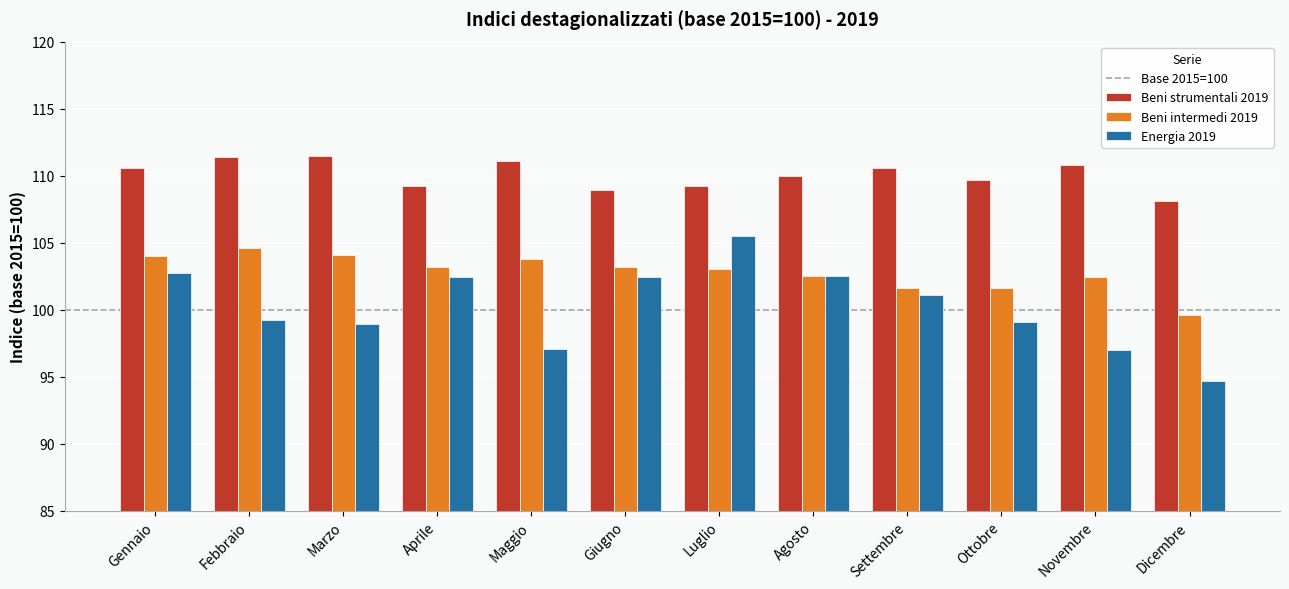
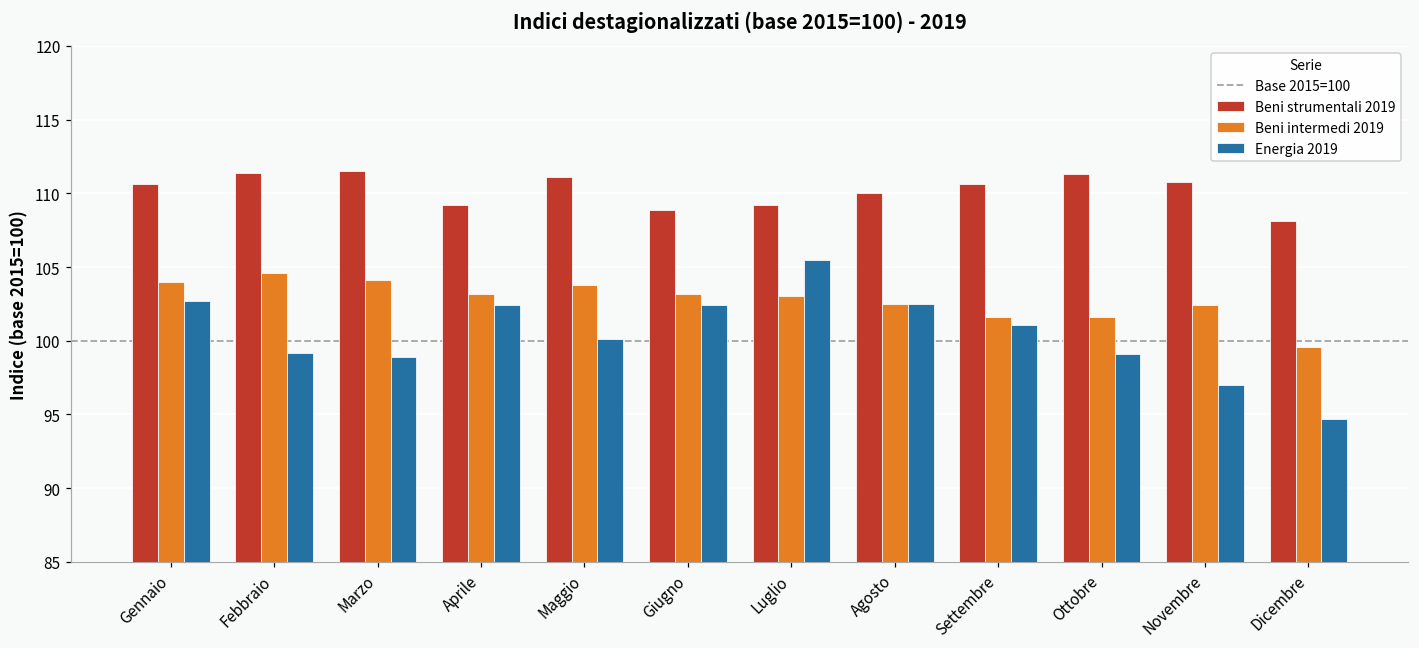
Energia 2019, Maggio: 97.1 -> 100.1
Beni strumentali 2019, Ottobre: 109.7 -> 111.3
